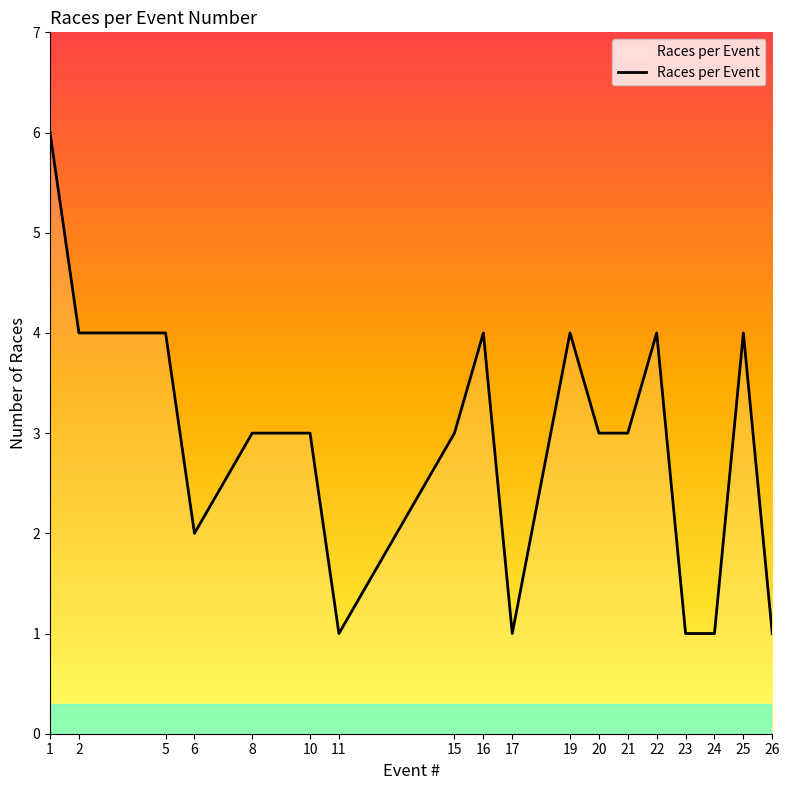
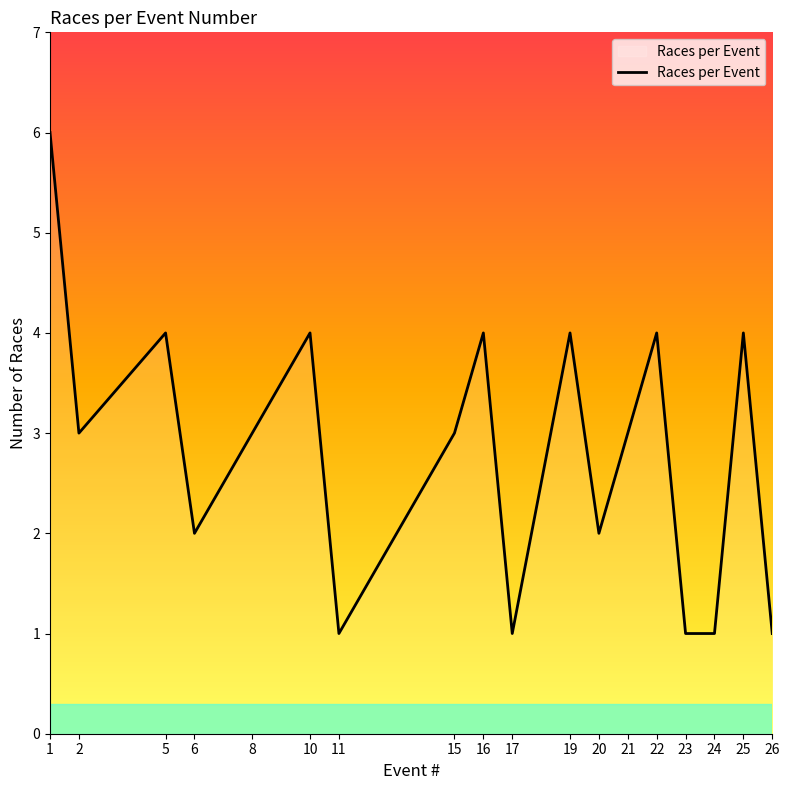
2: 4 -> 3
10: 3 -> 4
20: 3 -> 2
